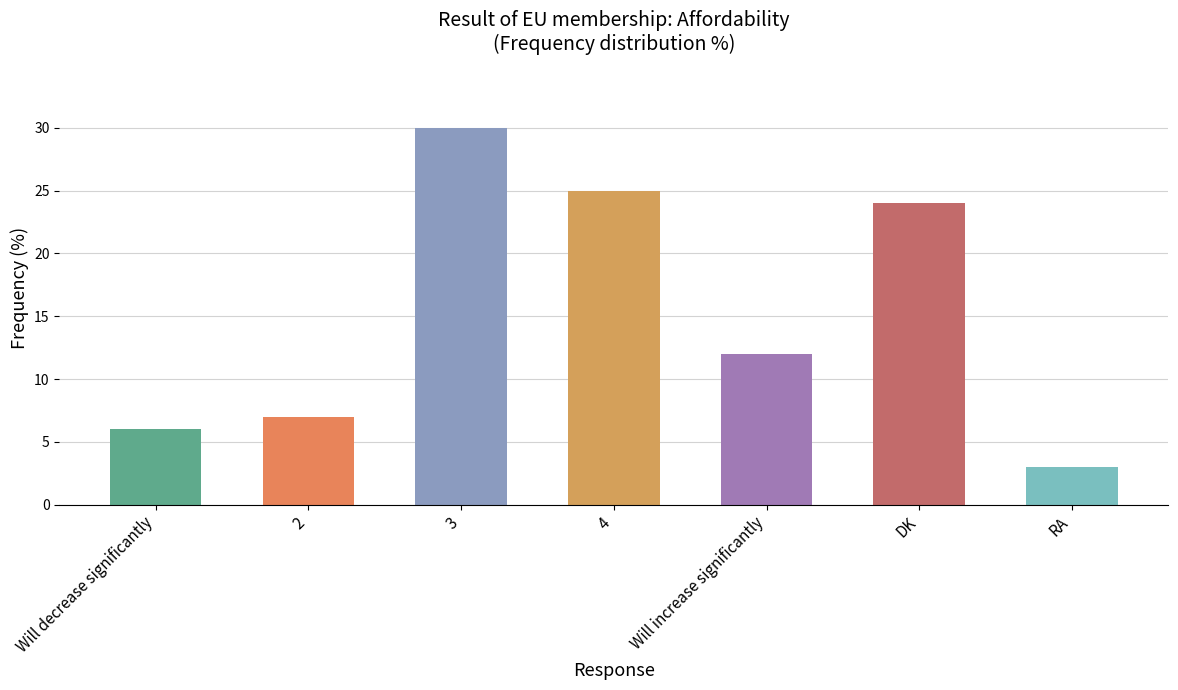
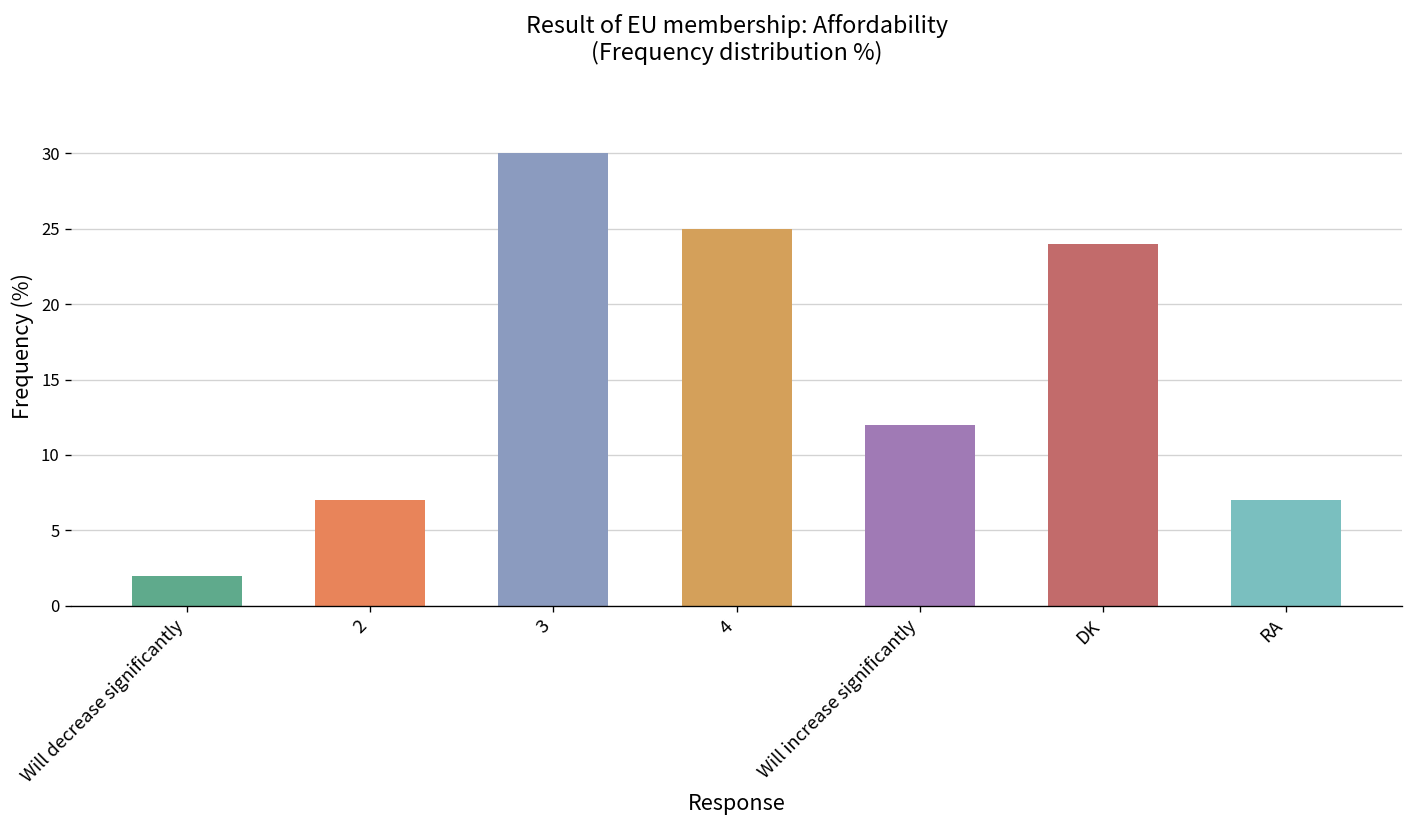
Will decrease significantly: 6 -> 2
RA: 3 -> 7
